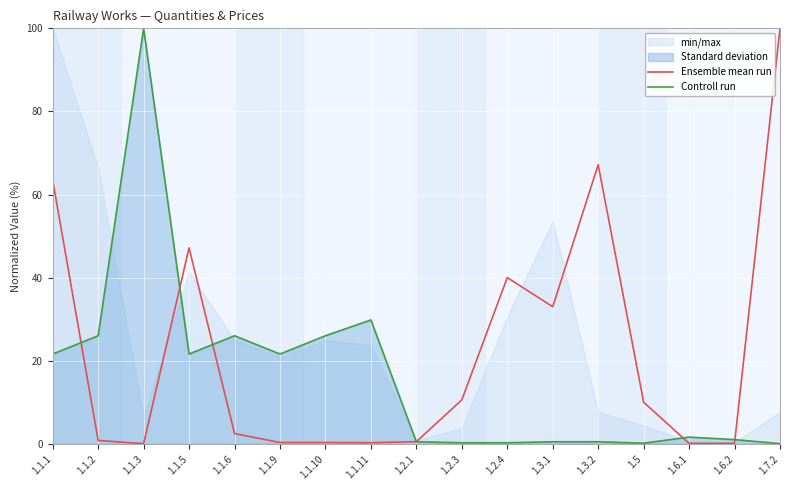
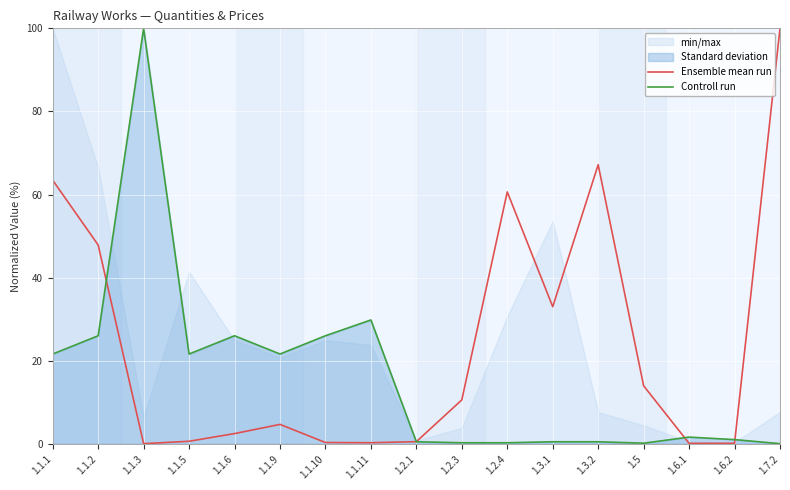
Ensemble mean run, 1.1.2: 1 -> 48
Ensemble mean run, 1.1.5: 47 -> 1
Ensemble mean run, 1.1.9: 0 -> 5
Ensemble mean run, 1.2.4: 40 -> 61
Ensemble mean run, 1.5: 10 -> 14
